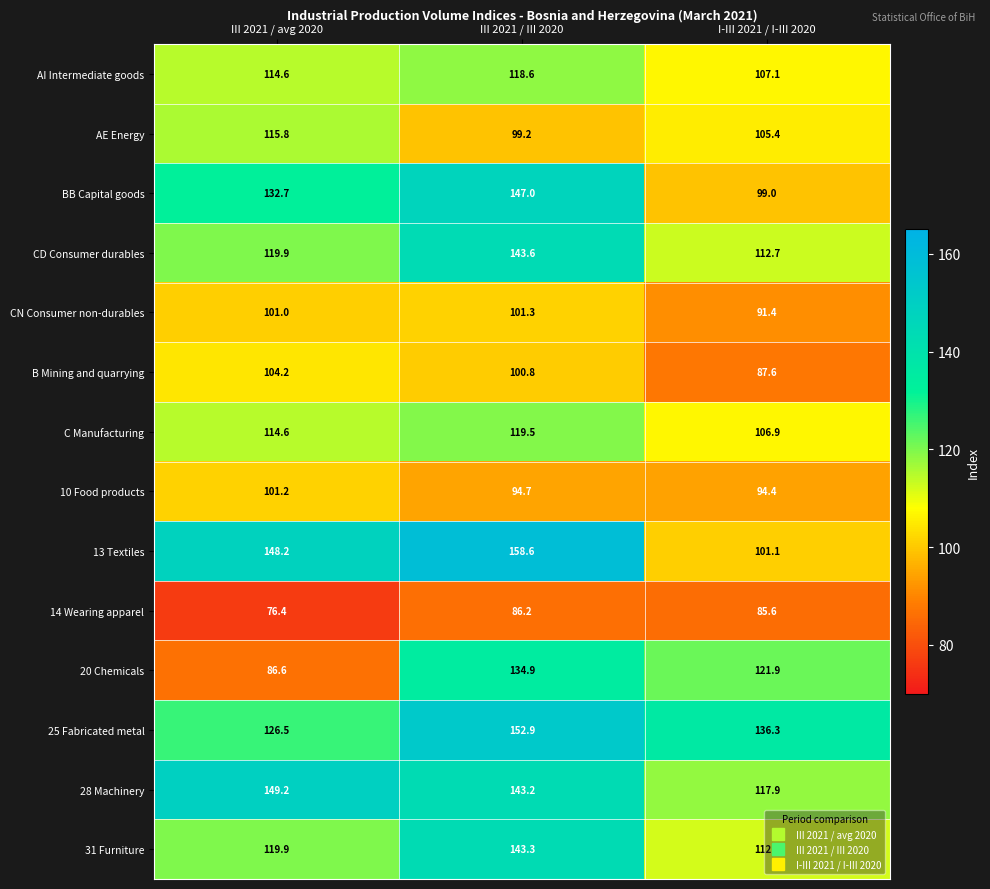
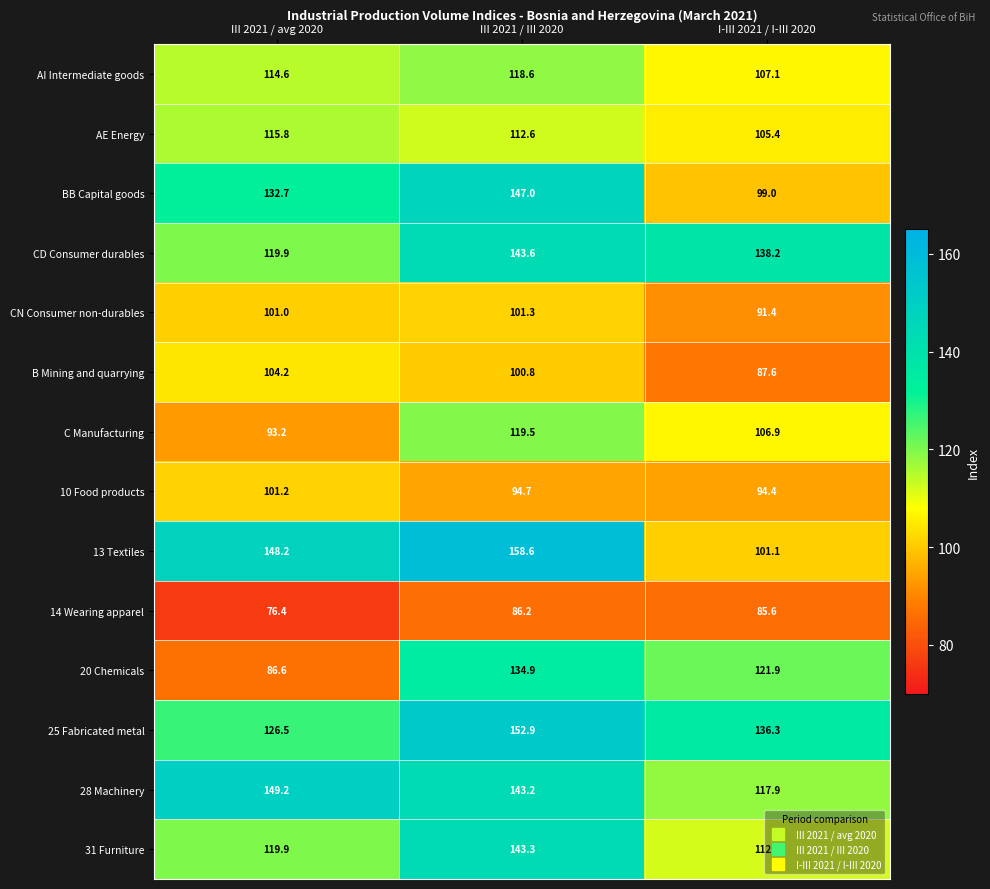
AE Energy, III 2021 / III 2020: 99.2 -> 112.6
CD Consumer durables, I-III 2021 / I-III 2020: 112.7 -> 138.2
C Manufacturing, III 2021 / avg 2020: 114.6 -> 93.2
